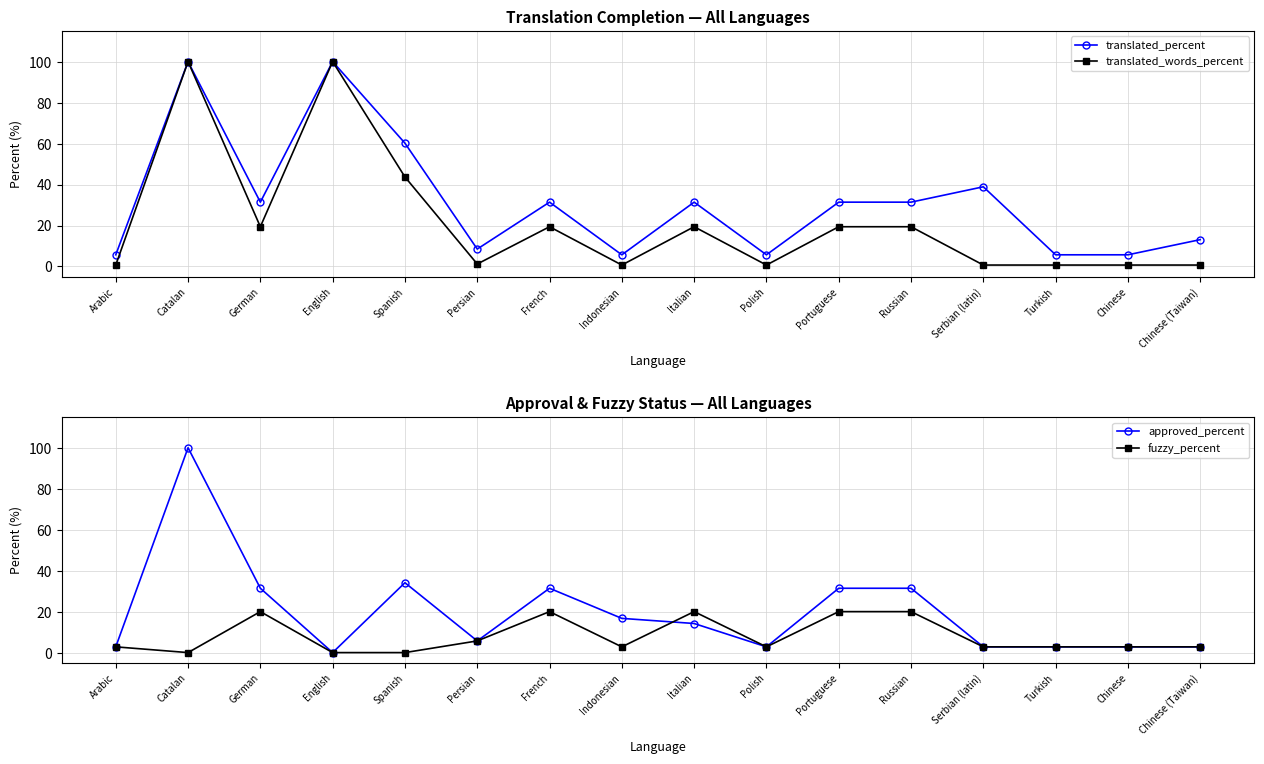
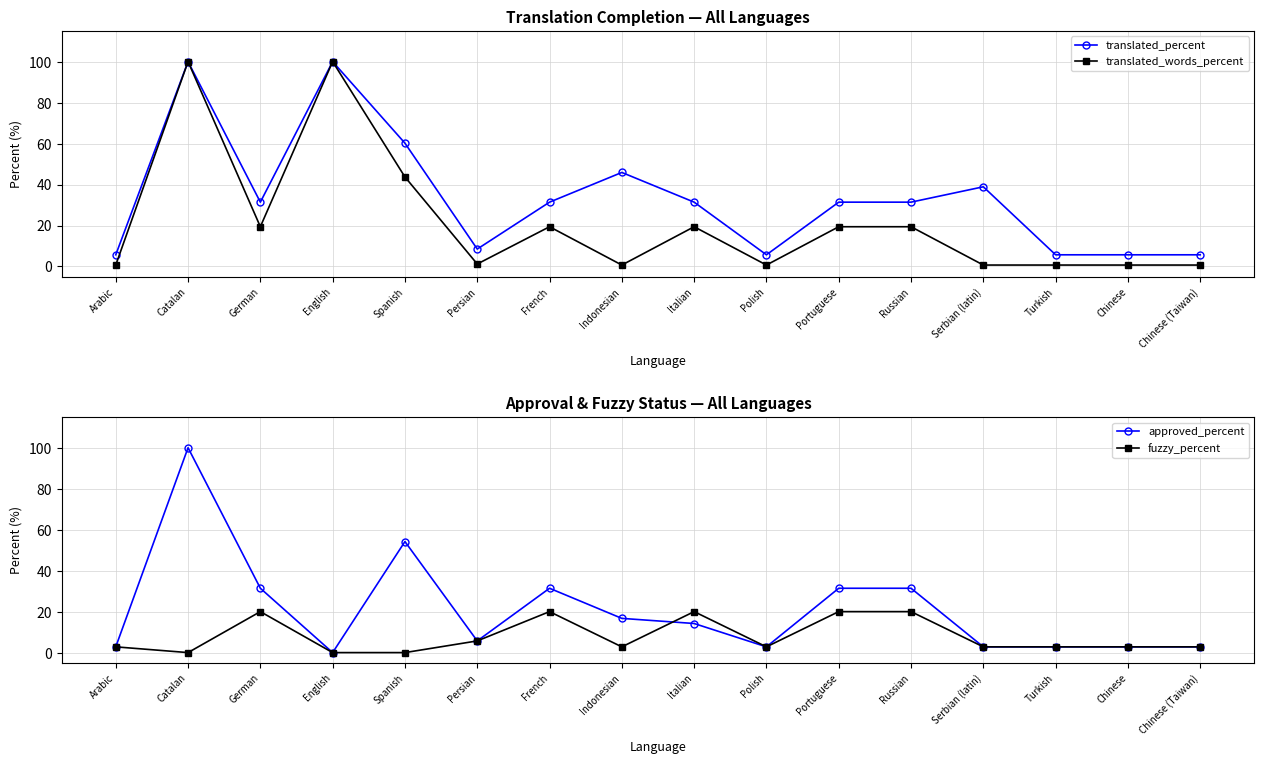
Translation Completion — All Languages, translated_percent, Indonesian: 6 -> 46
Translation Completion — All Languages, translated_percent, Chinese (Taiwan): 13 -> 6
Approval & Fuzzy Status — All Languages, approved_percent, Spanish: 34 -> 54
